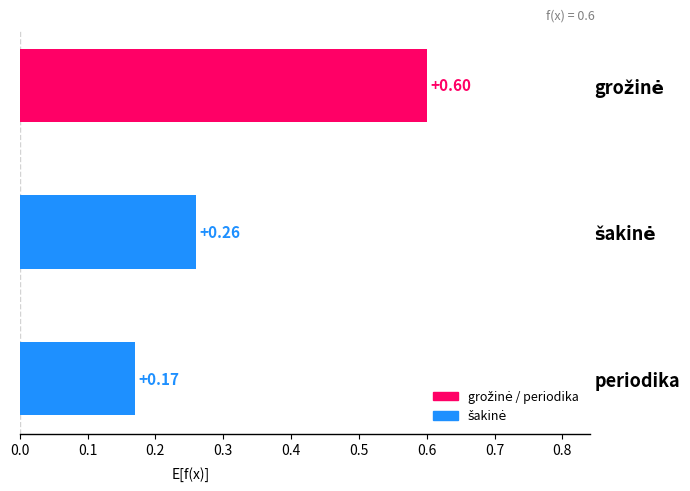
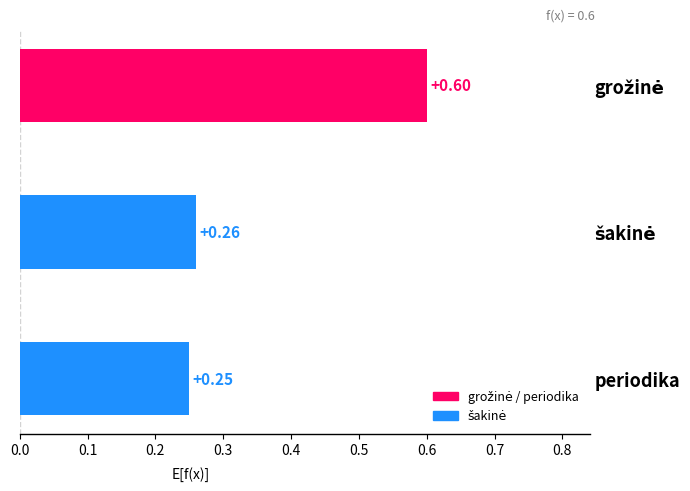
periodika: +0.17 -> +0.25
